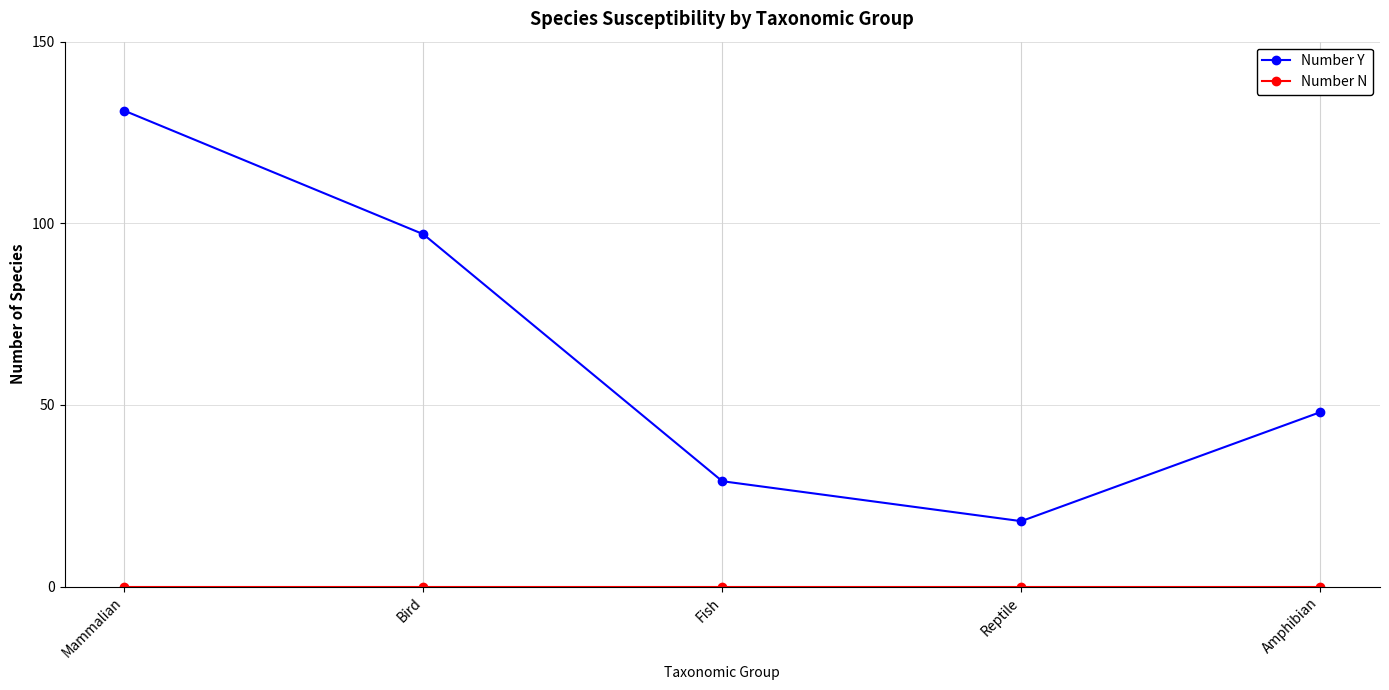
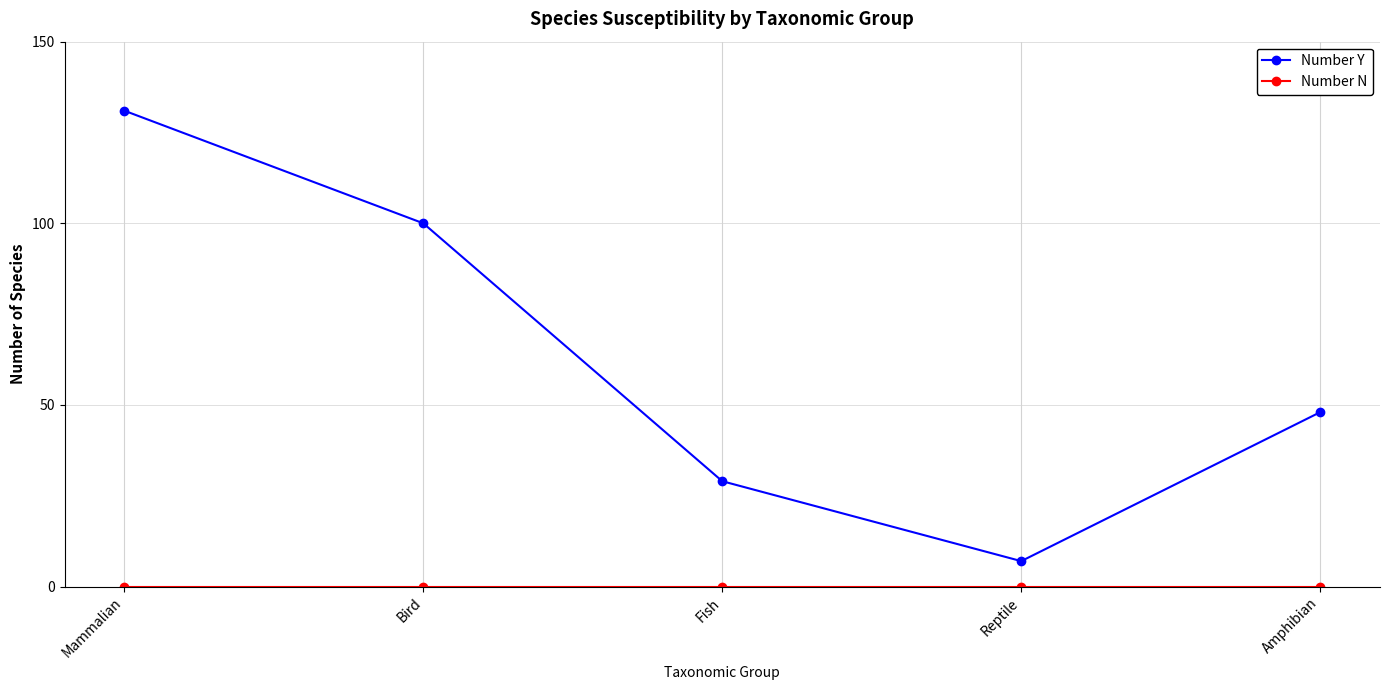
Number Y, Bird: 97 -> 100
Number Y, Reptile: 18 -> 7
